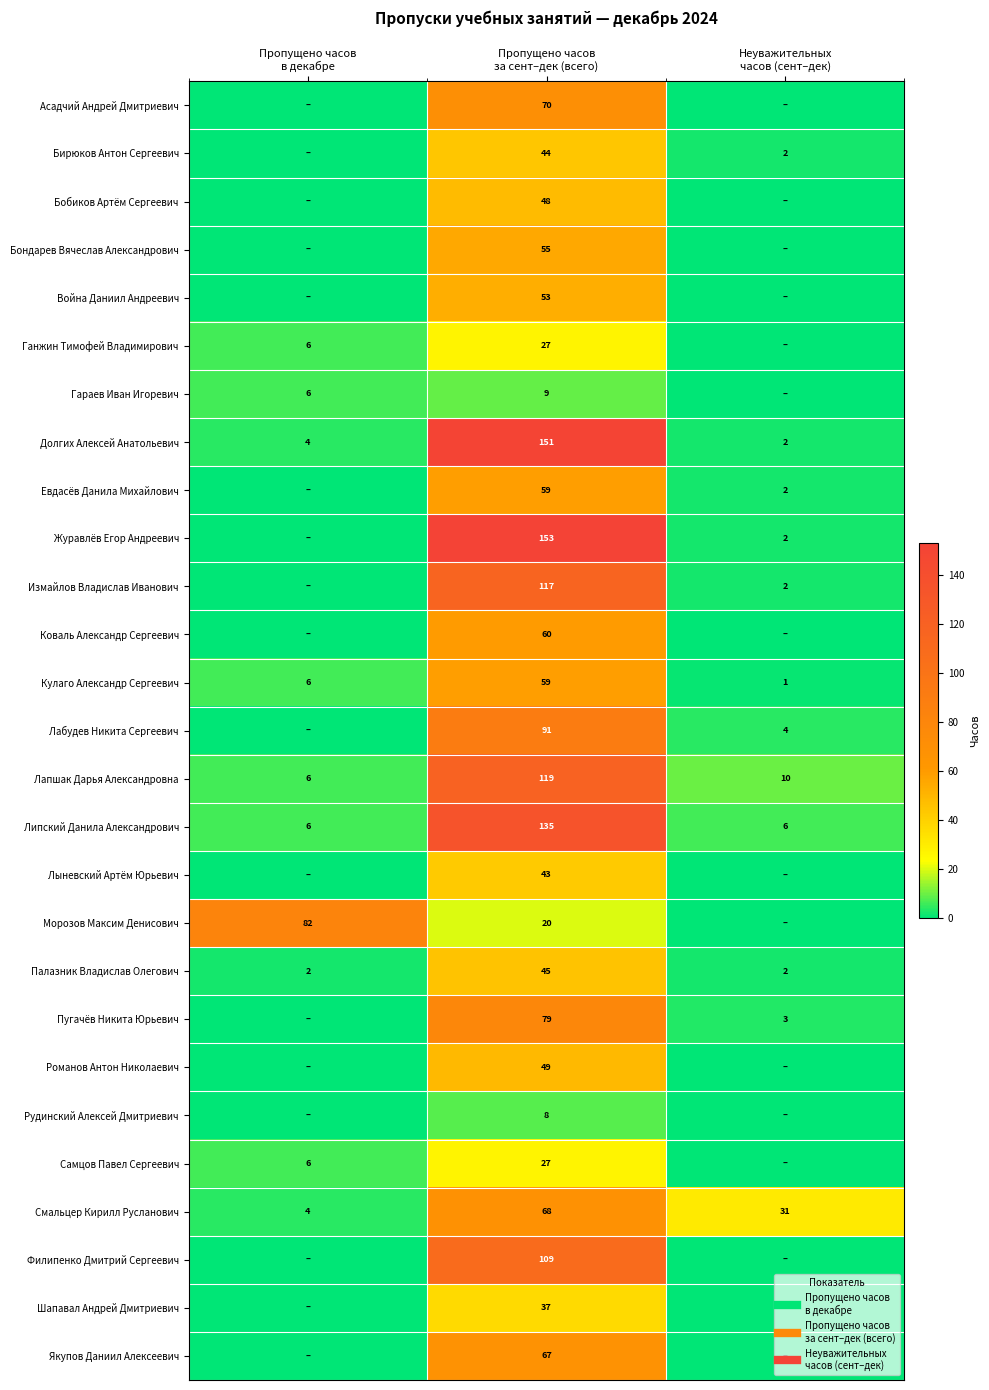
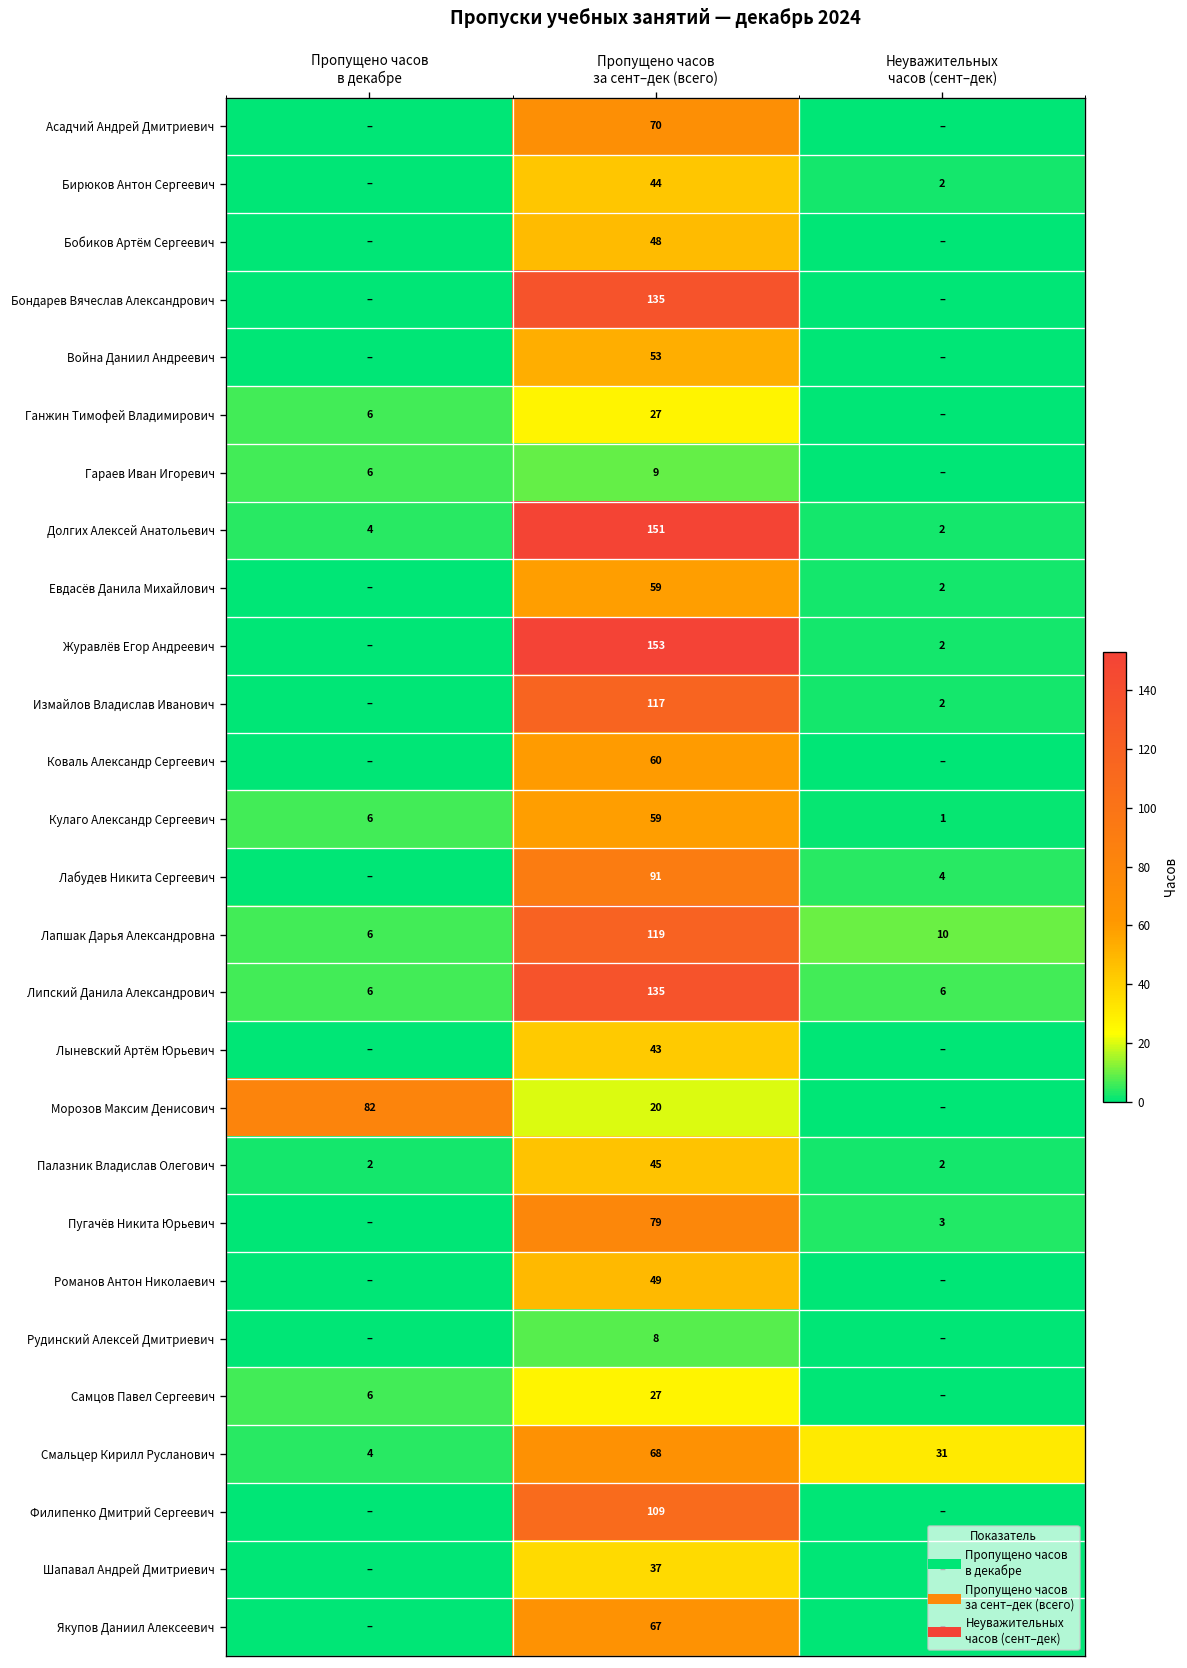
Бондарев Вячеслав Александрович, Пропущено часов за сент–дек (всего): 55 -> 135
